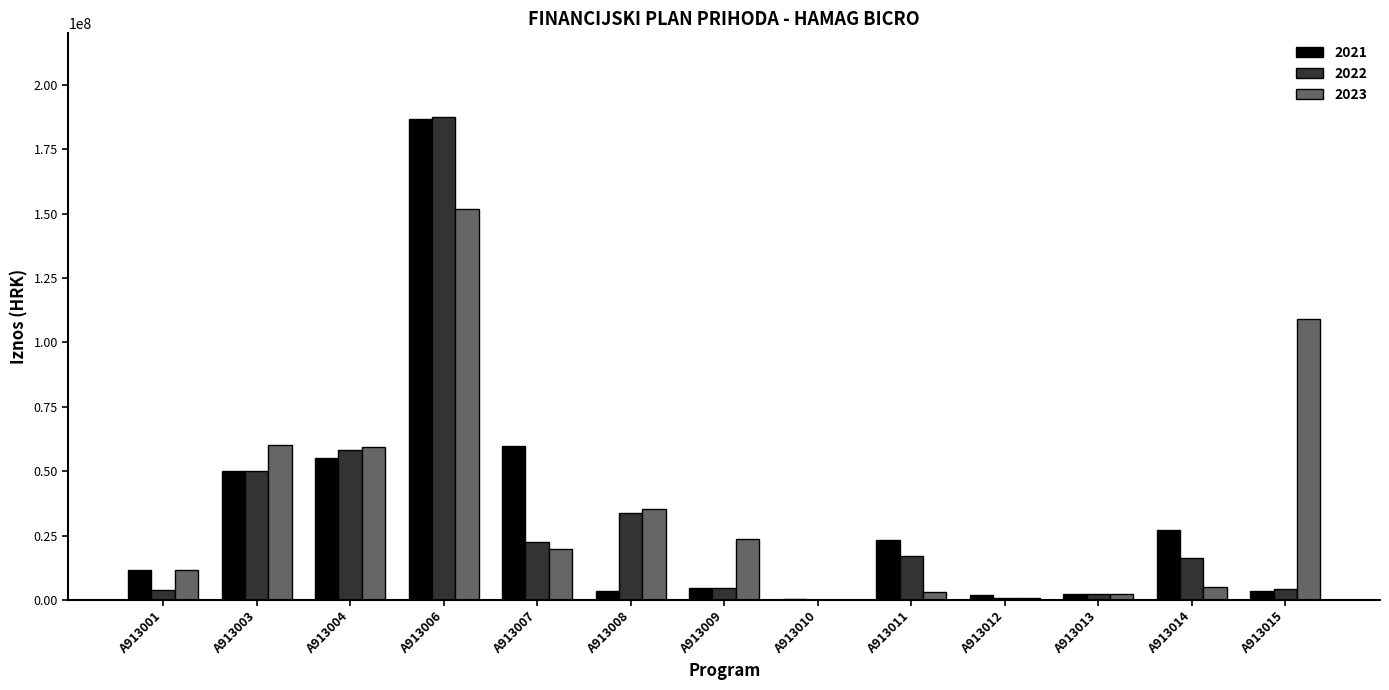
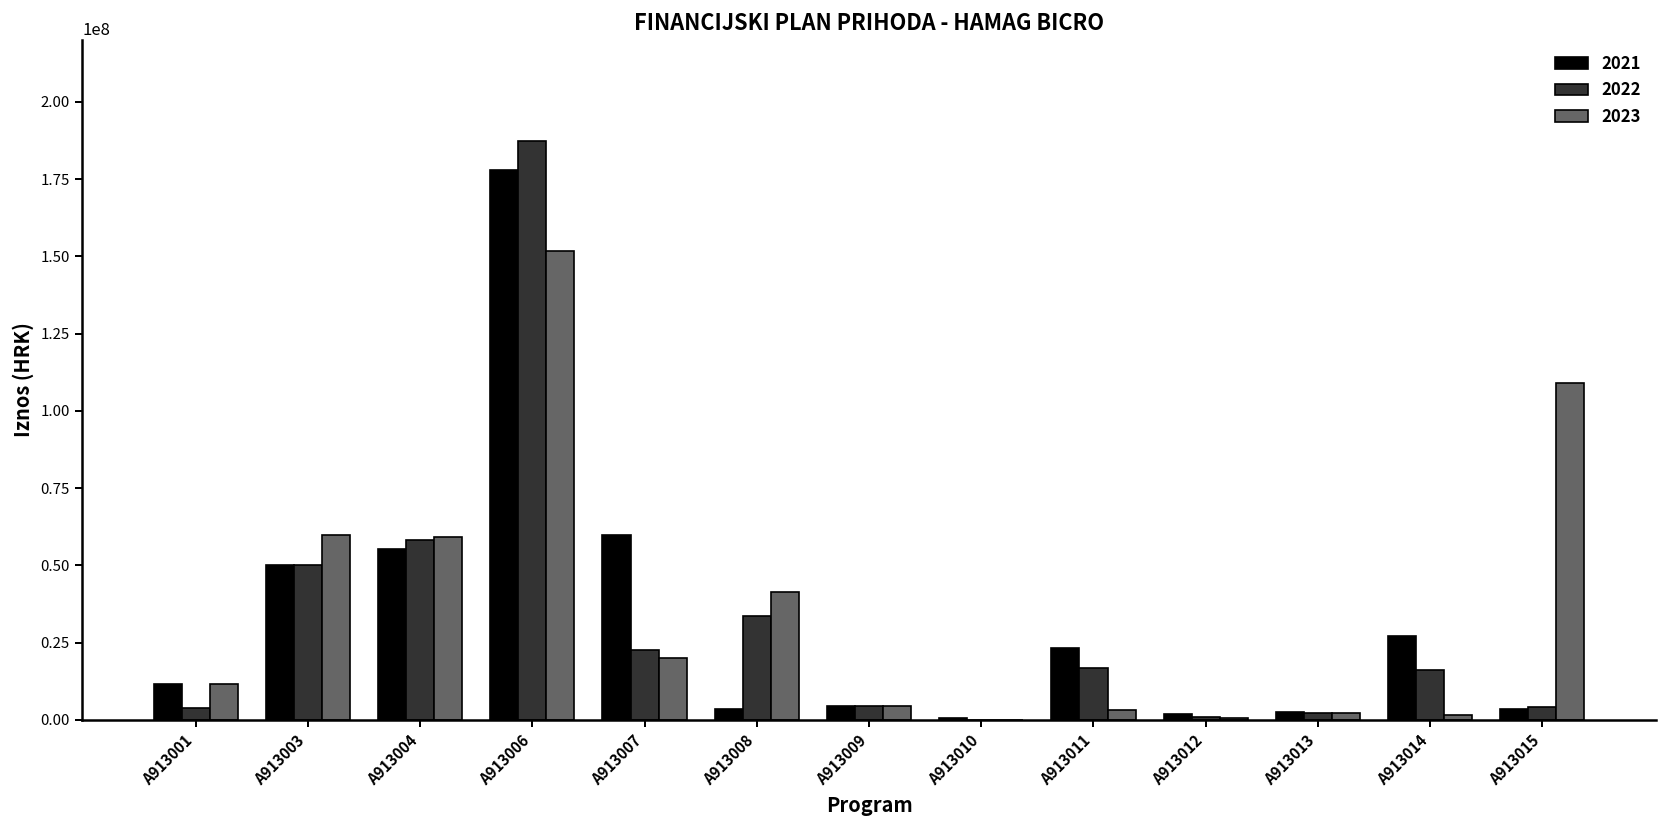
2021, A913006: 187000000 -> 178000000
2023, A913008: 35000000 -> 41000000
2023, A913009: 24000000 -> 5000000
2023, A913014: 5000000 -> 2000000
